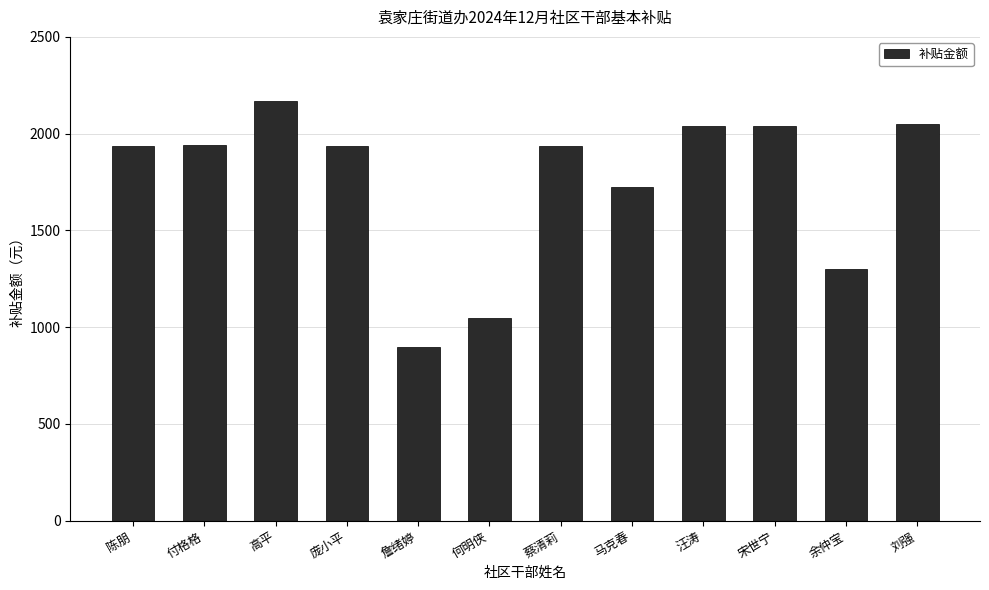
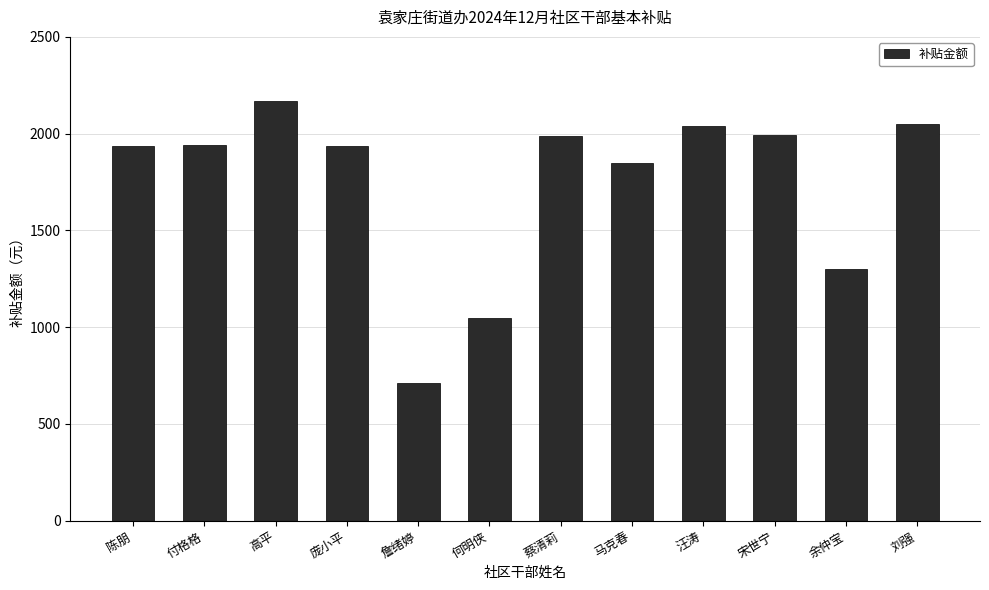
詹绪婷: 900 -> 710
蔡清莉: 1940 -> 1990
马克春: 1720 -> 1850
宋世宁: 2040 -> 2000
